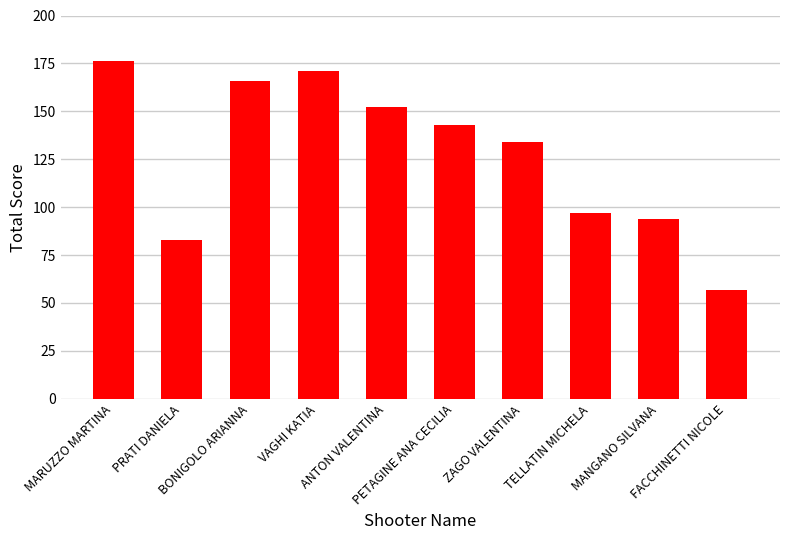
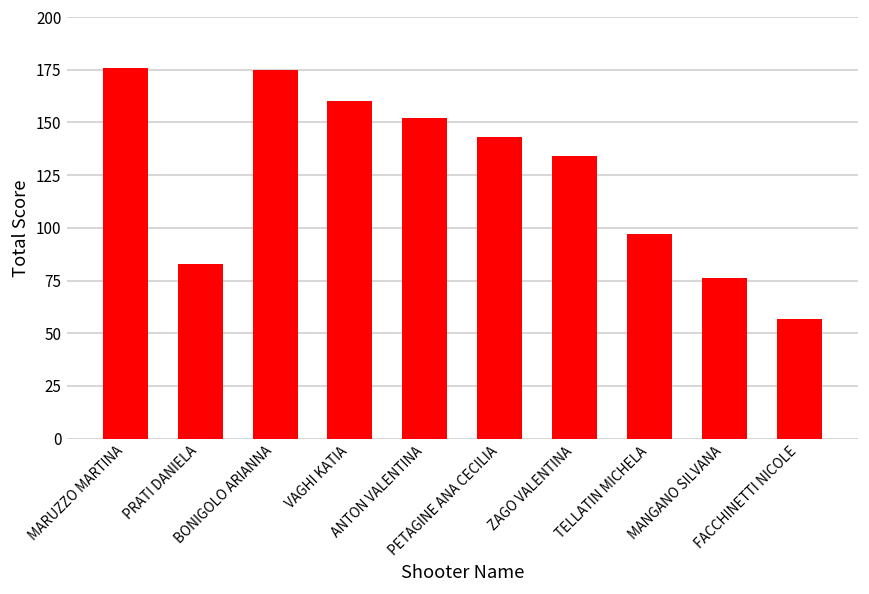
BONIGOLO ARIANNA: 166 -> 175
VAGHI KATIA: 171 -> 160
MANGANO SILVANA: 94 -> 76
